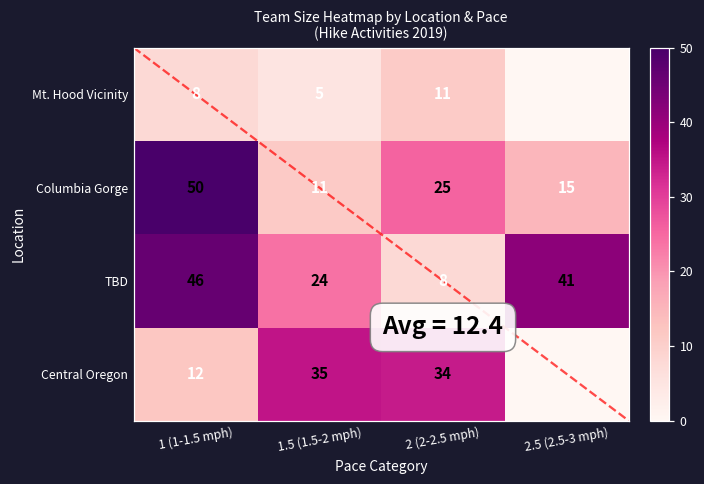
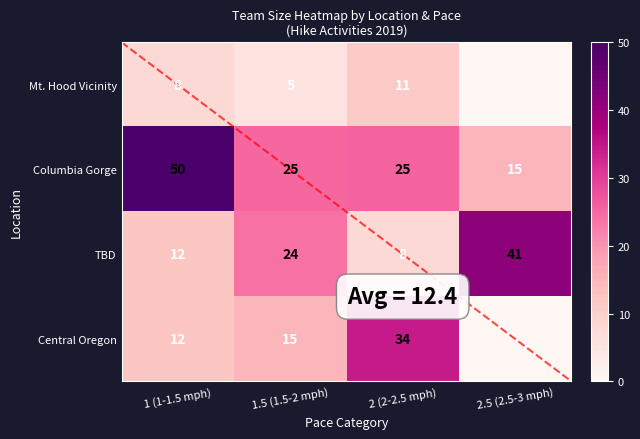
Columbia Gorge, 1.5 (1.5-2 mph): 11 -> 25
TBD, 1 (1-1.5 mph): 46 -> 12
Central Oregon, 1.5 (1.5-2 mph): 35 -> 15
